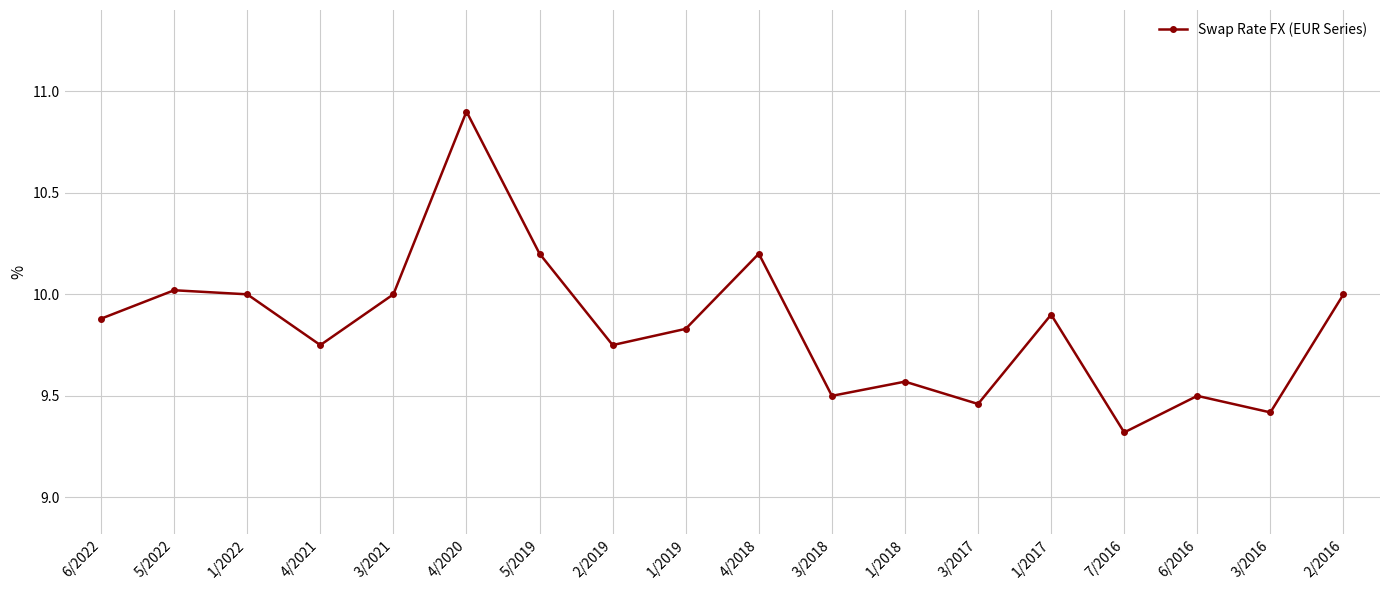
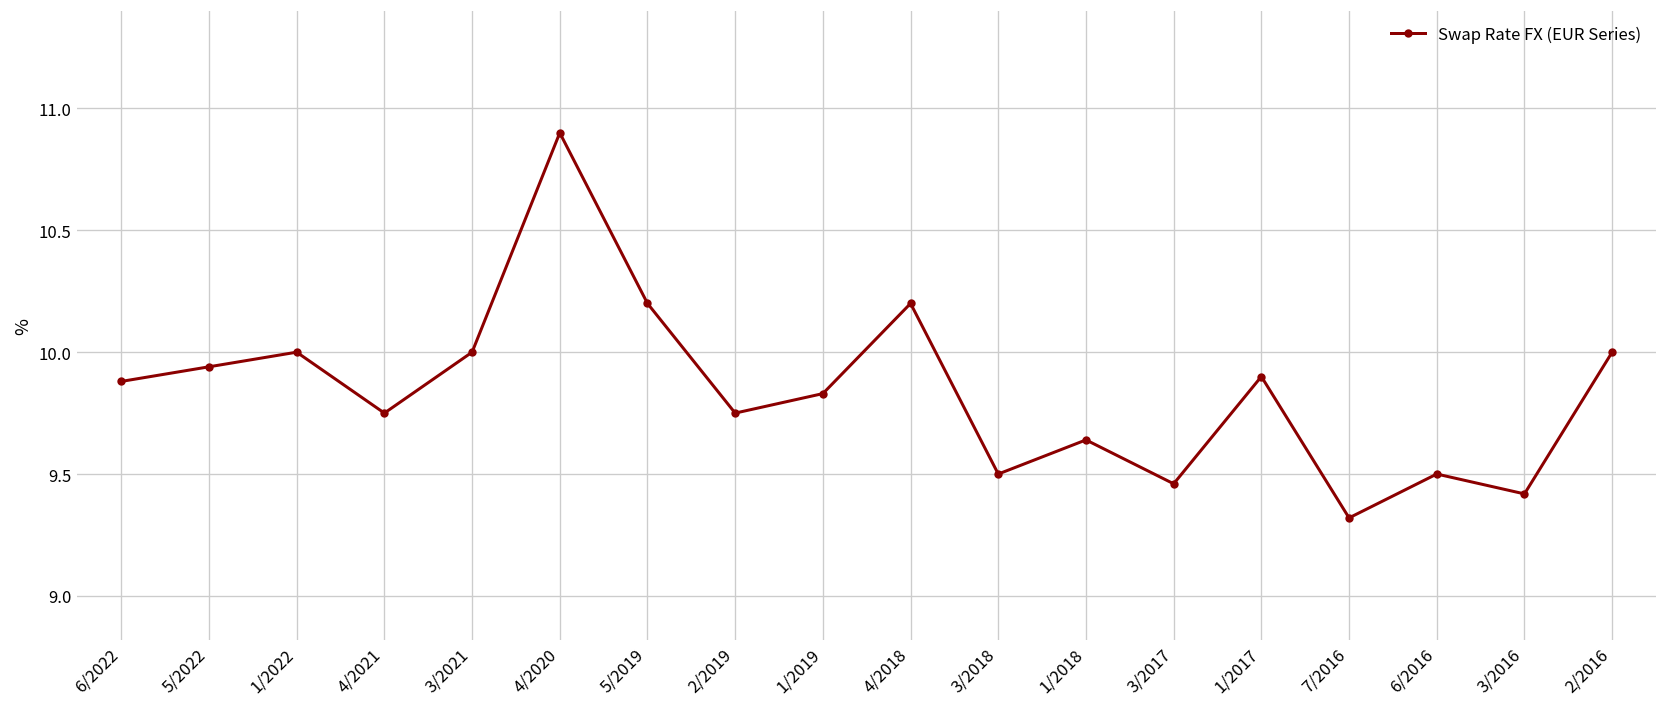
5/2022: 10.02 -> 9.94
1/2018: 9.57 -> 9.64
